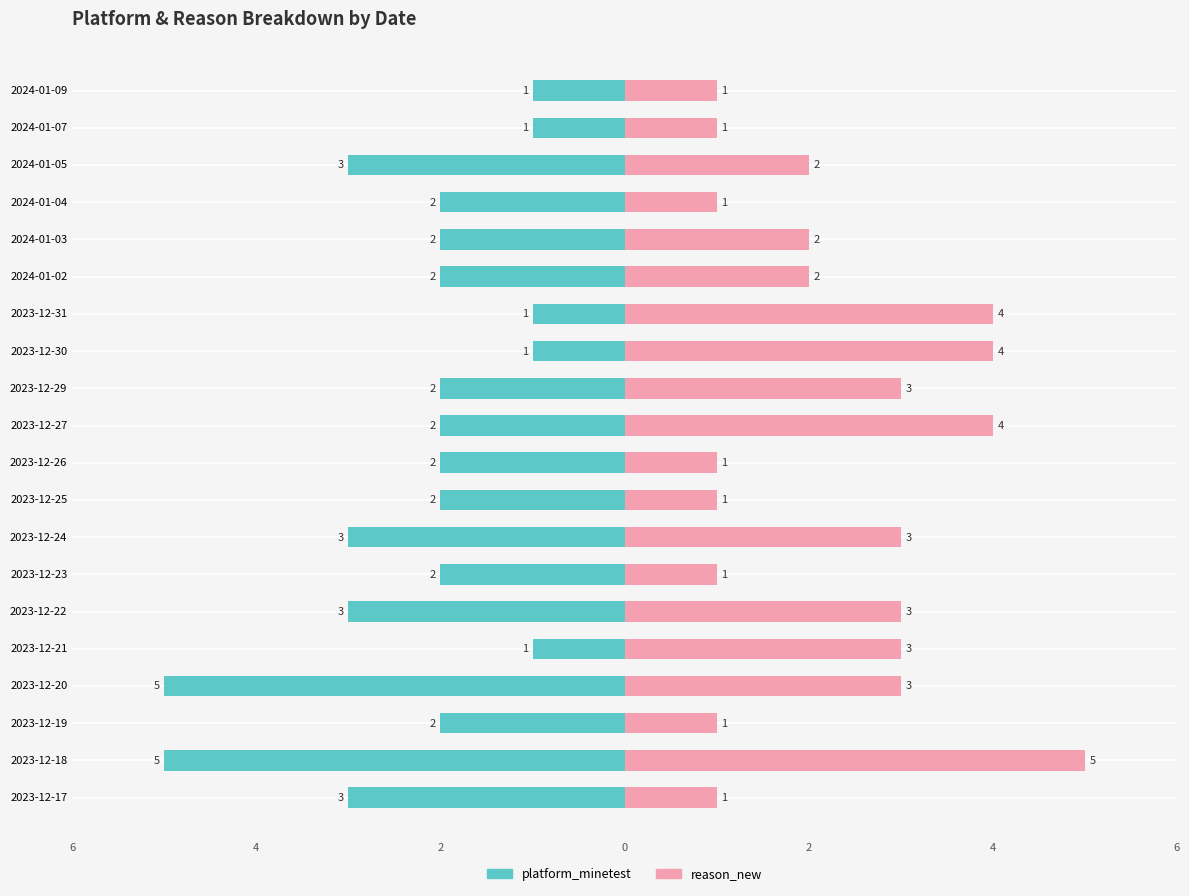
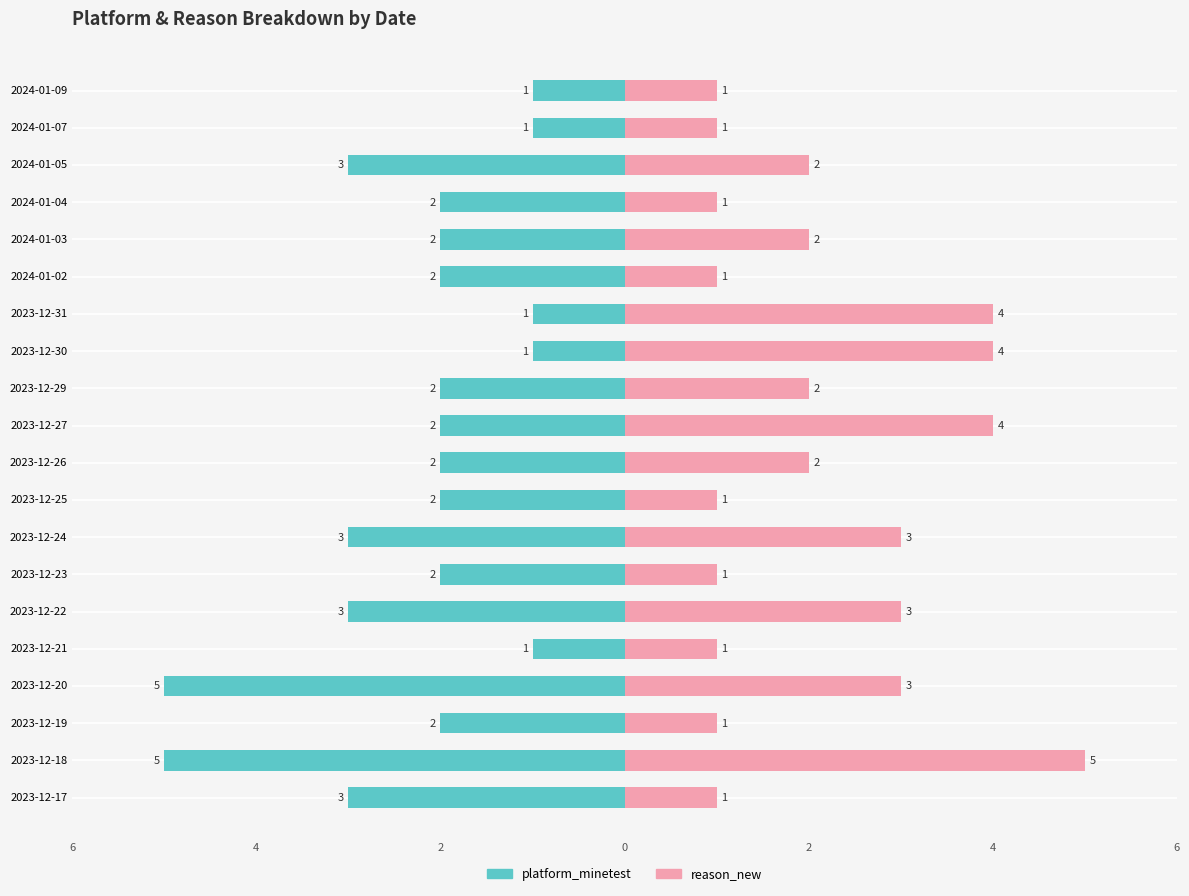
reason_new, 2024-01-02: 2 -> 1
reason_new, 2023-12-29: 3 -> 2
reason_new, 2023-12-26: 1 -> 2
reason_new, 2023-12-21: 3 -> 1
